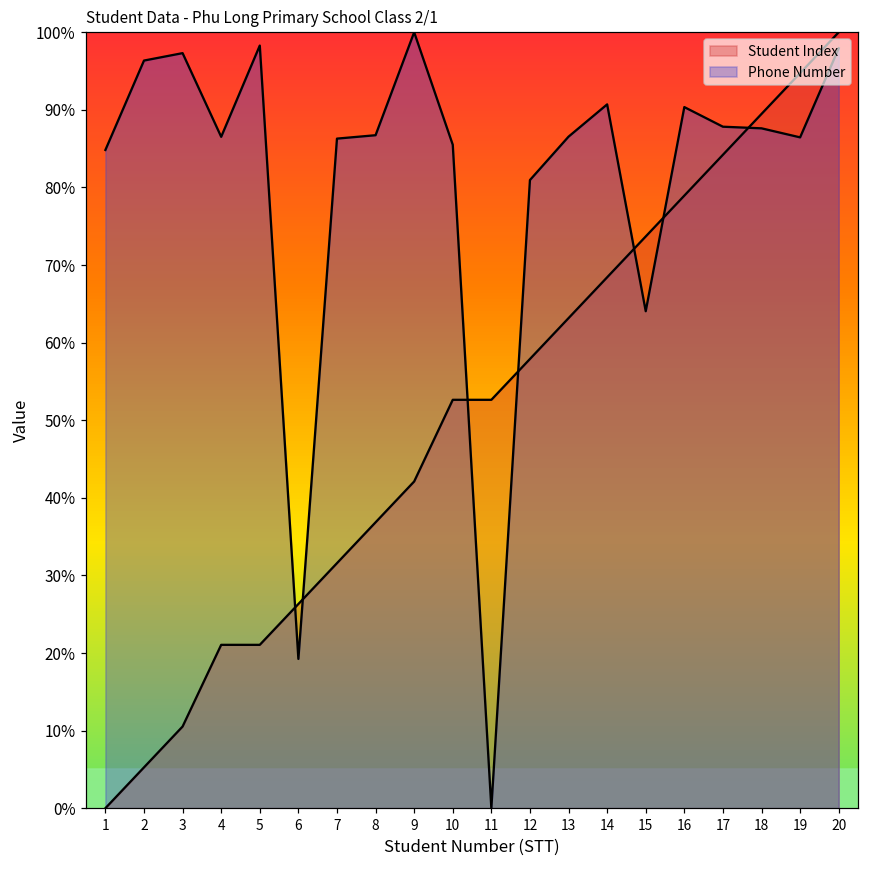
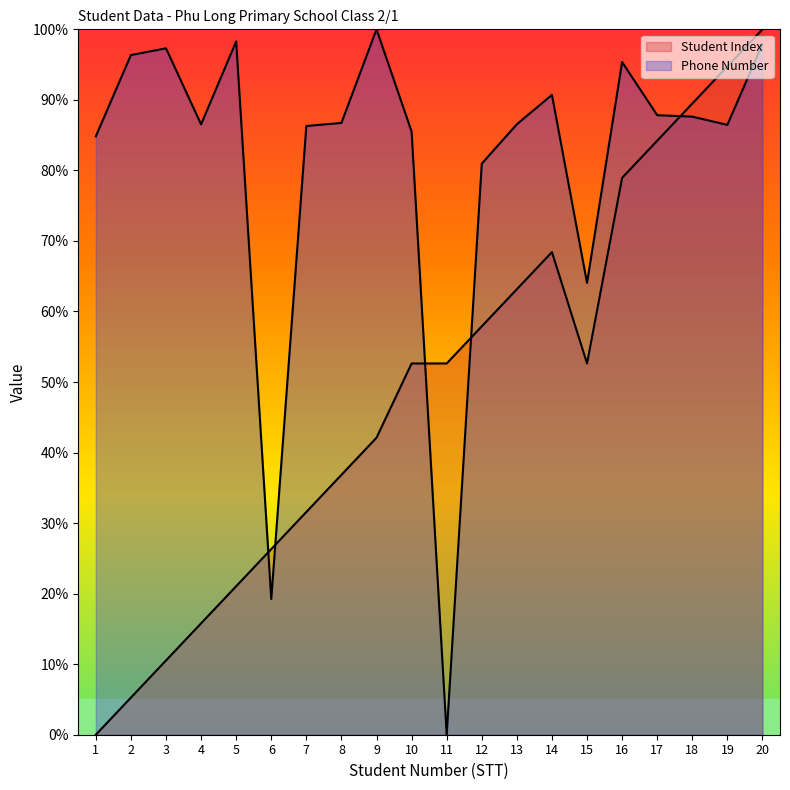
Student Index, 4: 21% -> 16%
Student Index, 15: 74% -> 53%
Phone Number, 16: 90% -> 95%
